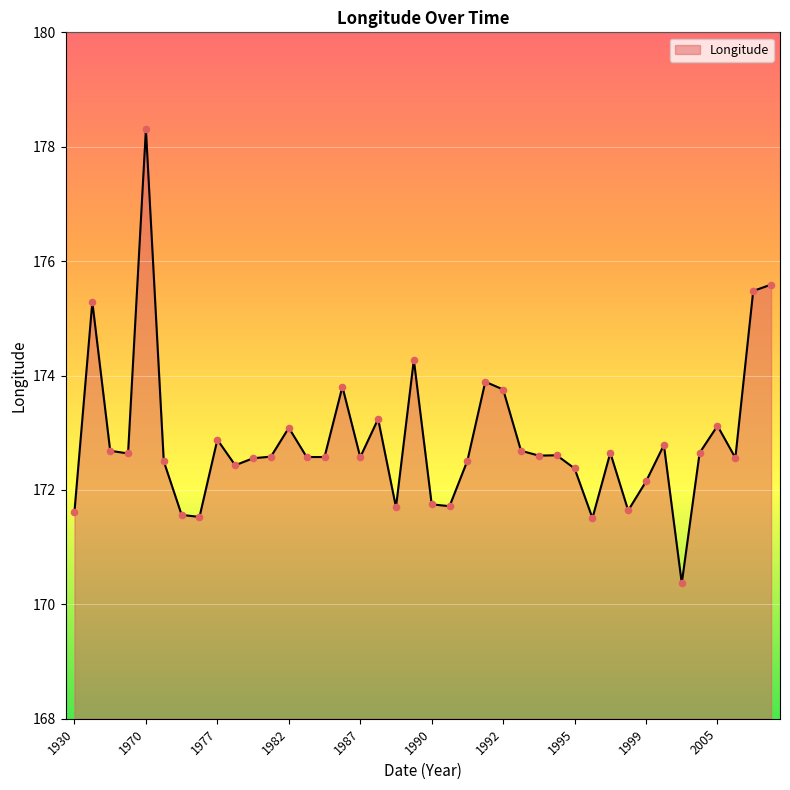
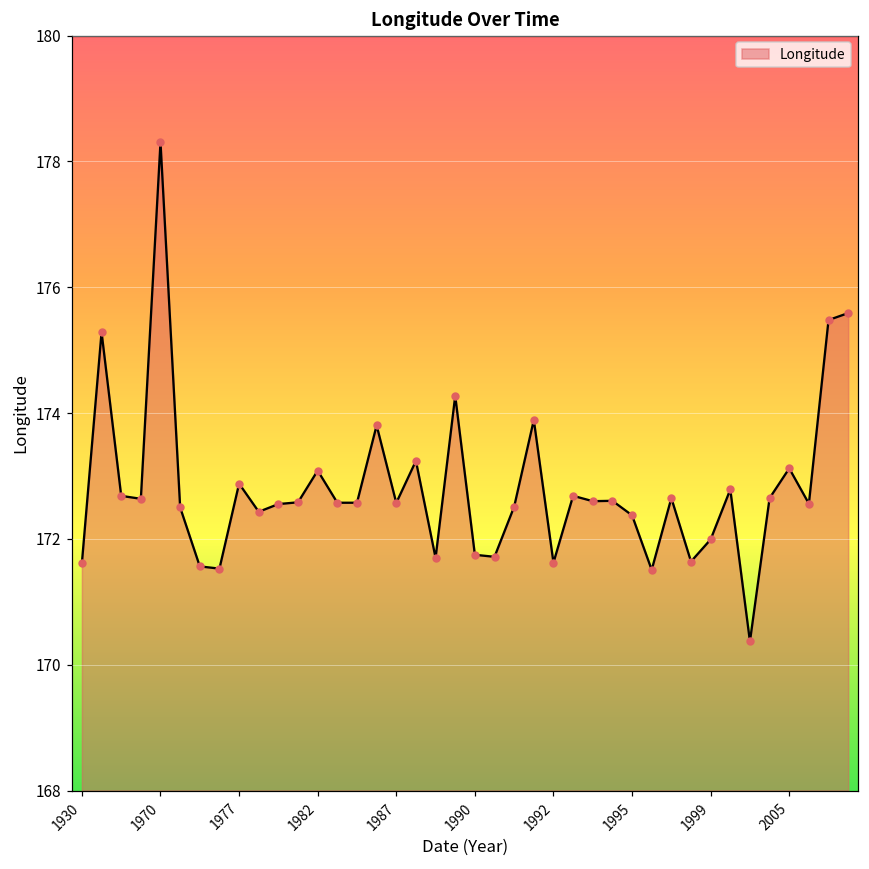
1992: 173.8 -> 171.6
1999: 172.1 -> 172.0
